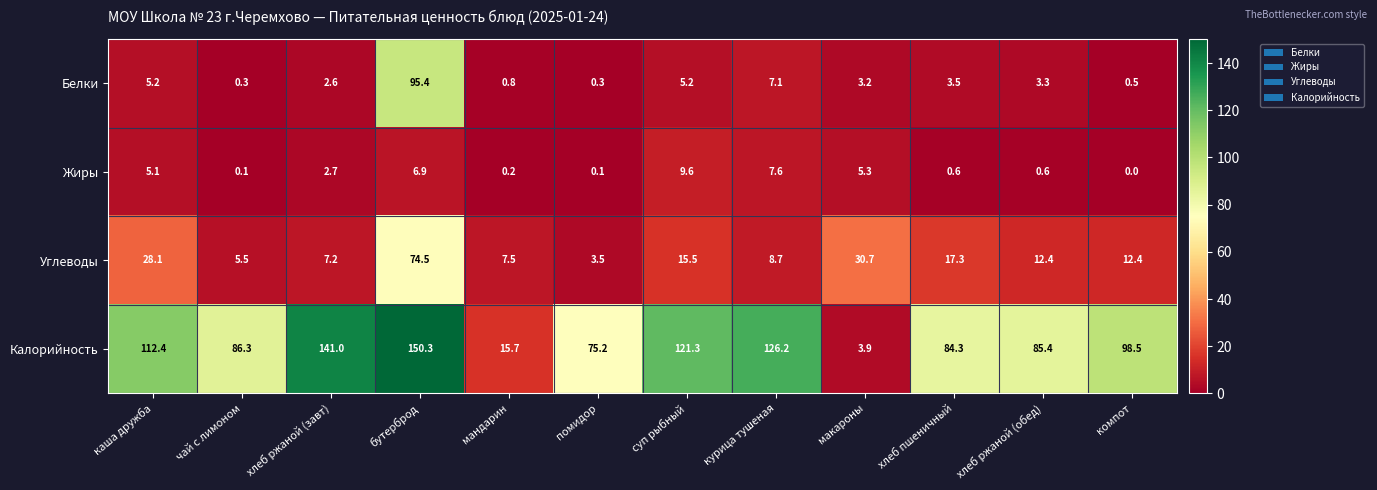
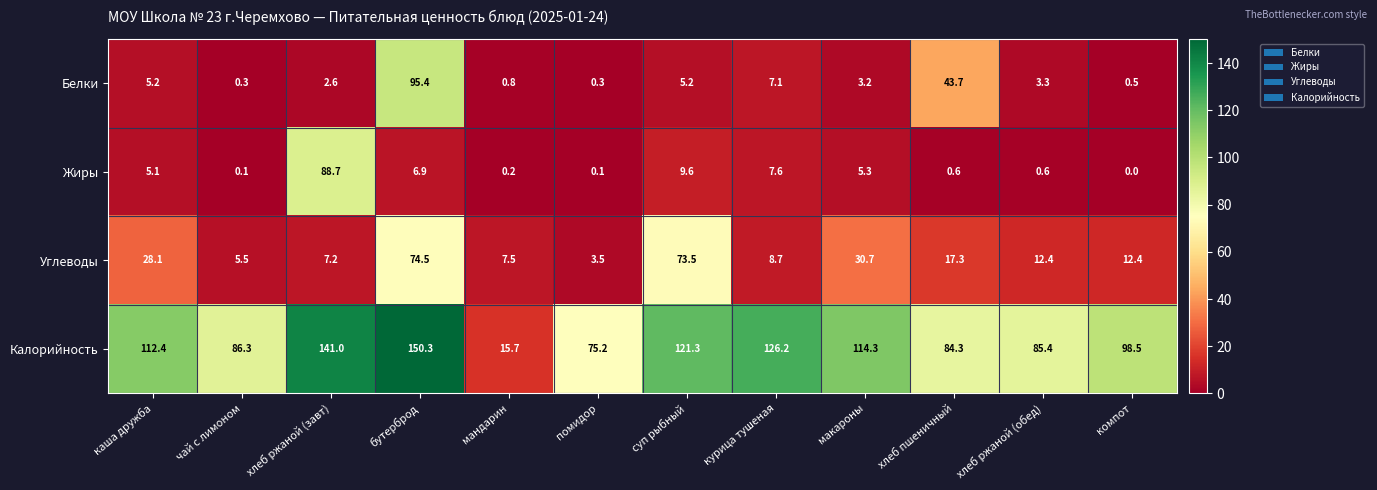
Белки, хлеб пшеничный: 3.5 -> 43.7
Жиры, хлеб ржаной (завт): 2.7 -> 88.7
Углеводы, суп рыбный: 15.5 -> 73.5
Калорийность, макароны: 3.9 -> 114.3
